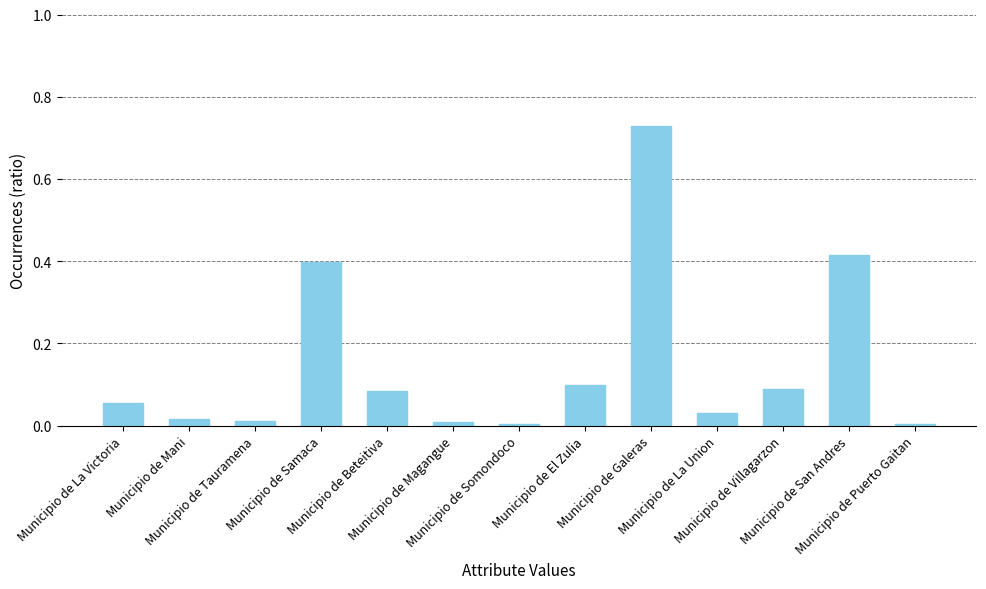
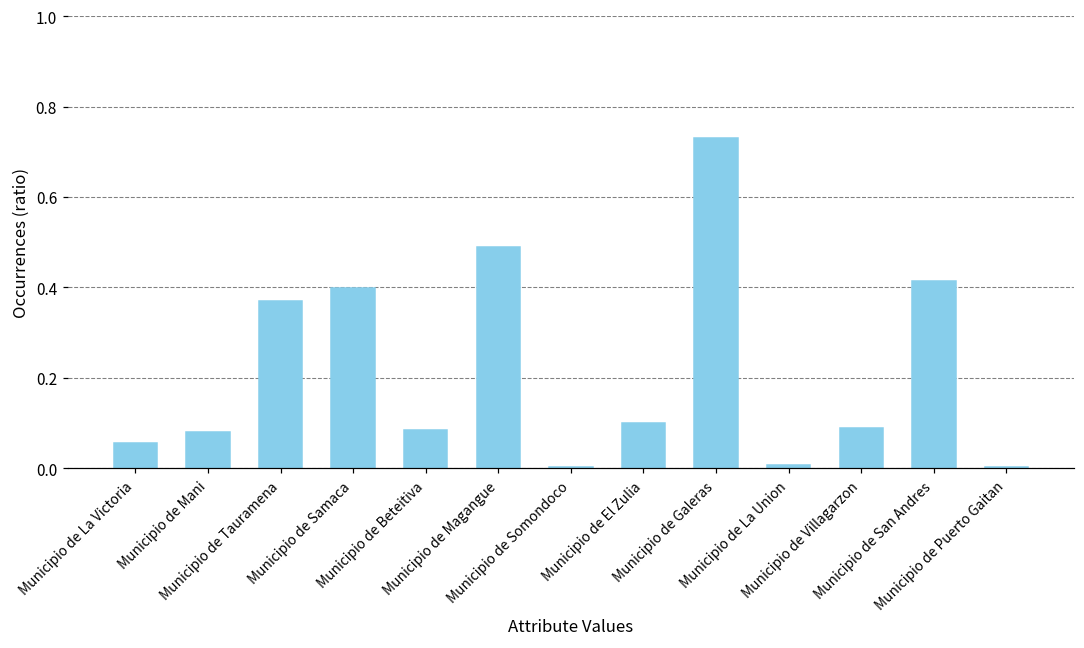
Municipio de Mani: 0.02 -> 0.08
Municipio de Tauramena: 0.01 -> 0.37
Municipio de Magangue: 0.01 -> 0.49
Municipio de La Union: 0.03 -> 0.01
